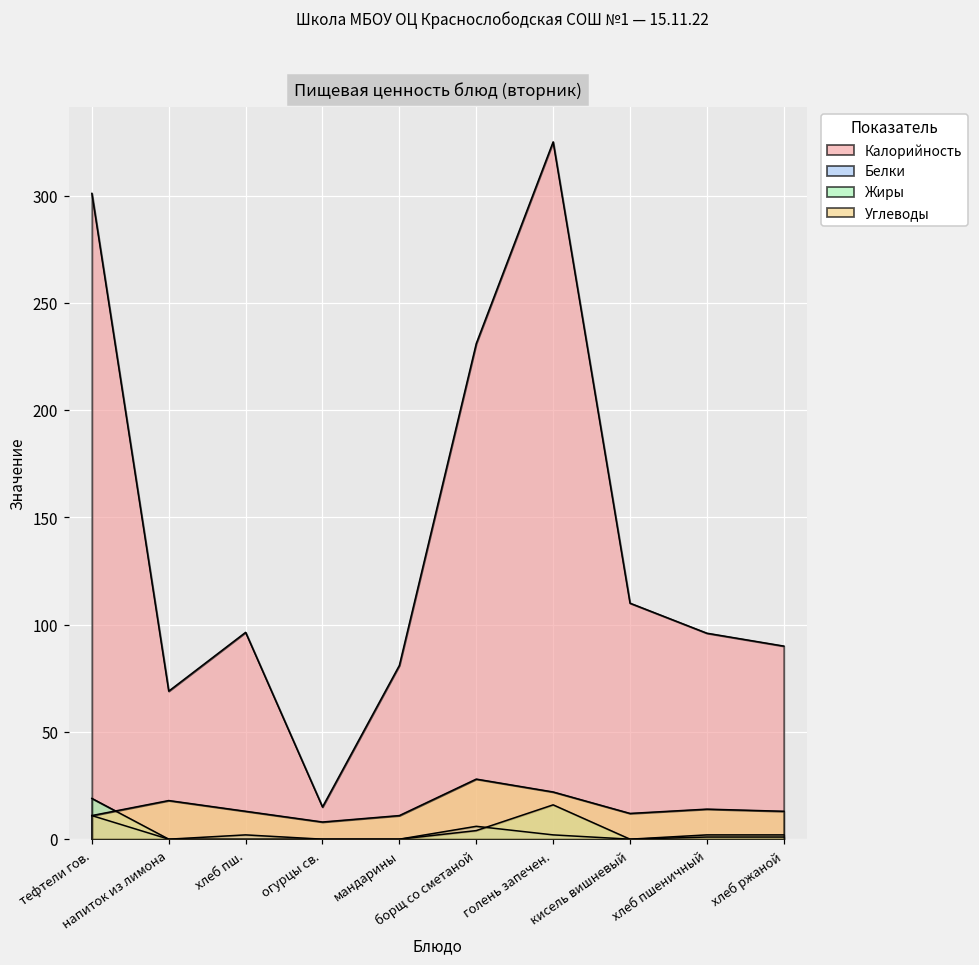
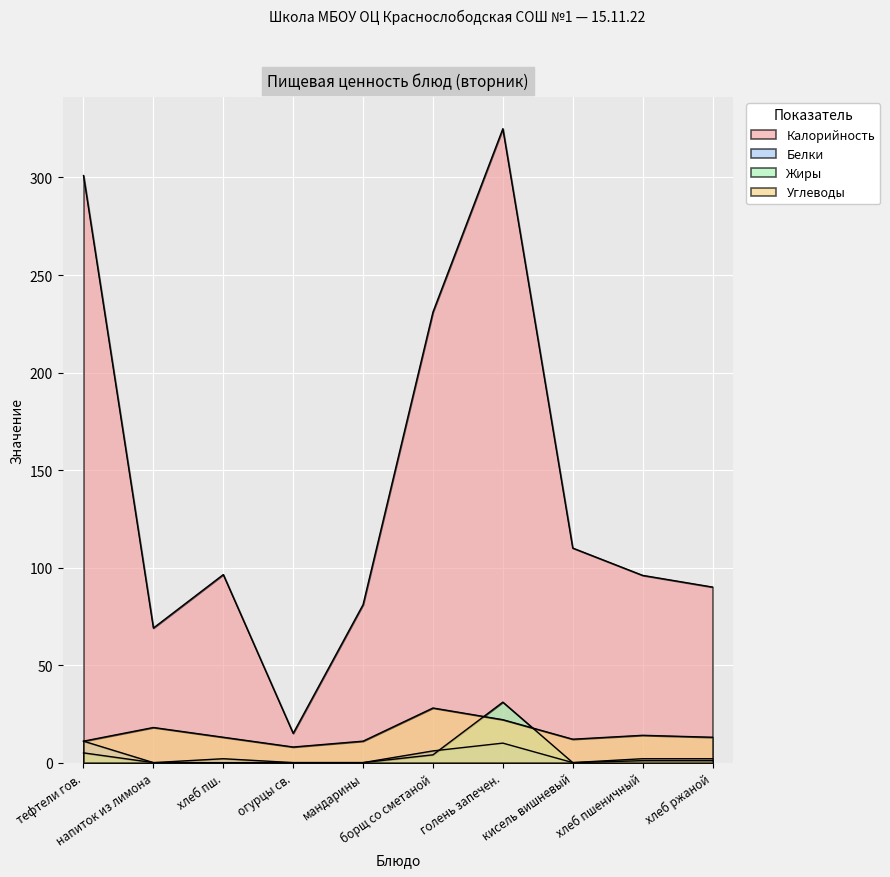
Жиры, тефтели гов.: 19 -> 5
Белки, голень запечен.: 2 -> 10
Жиры, голень запечен.: 16 -> 31
